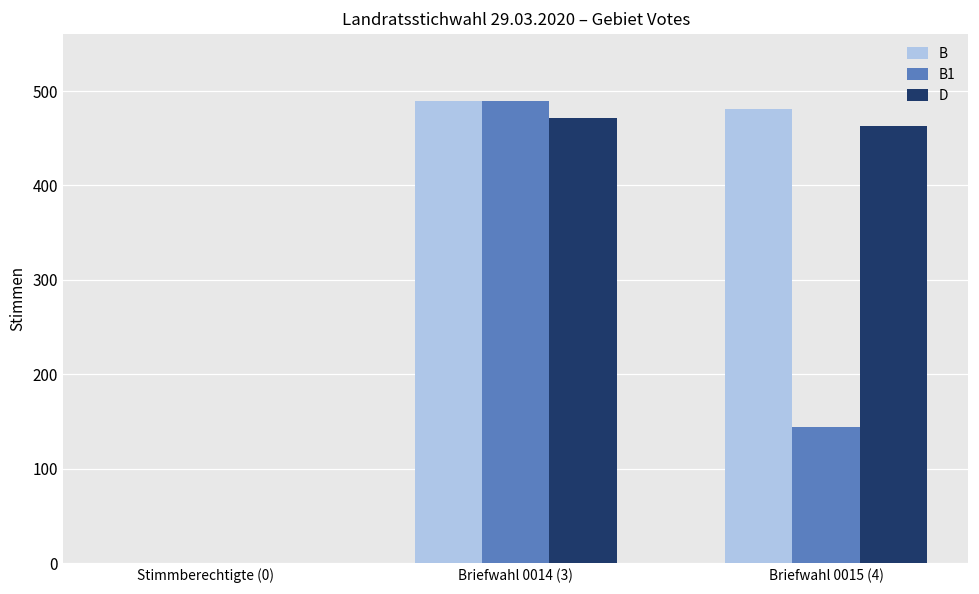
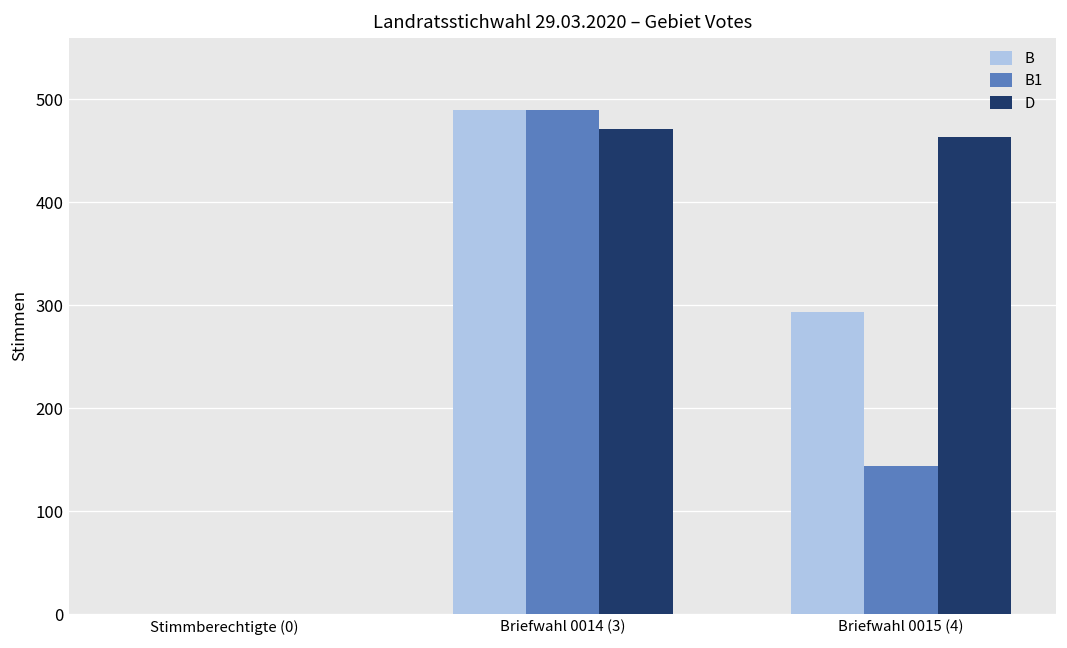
B, Briefwahl 0015 (4): 480 -> 290
